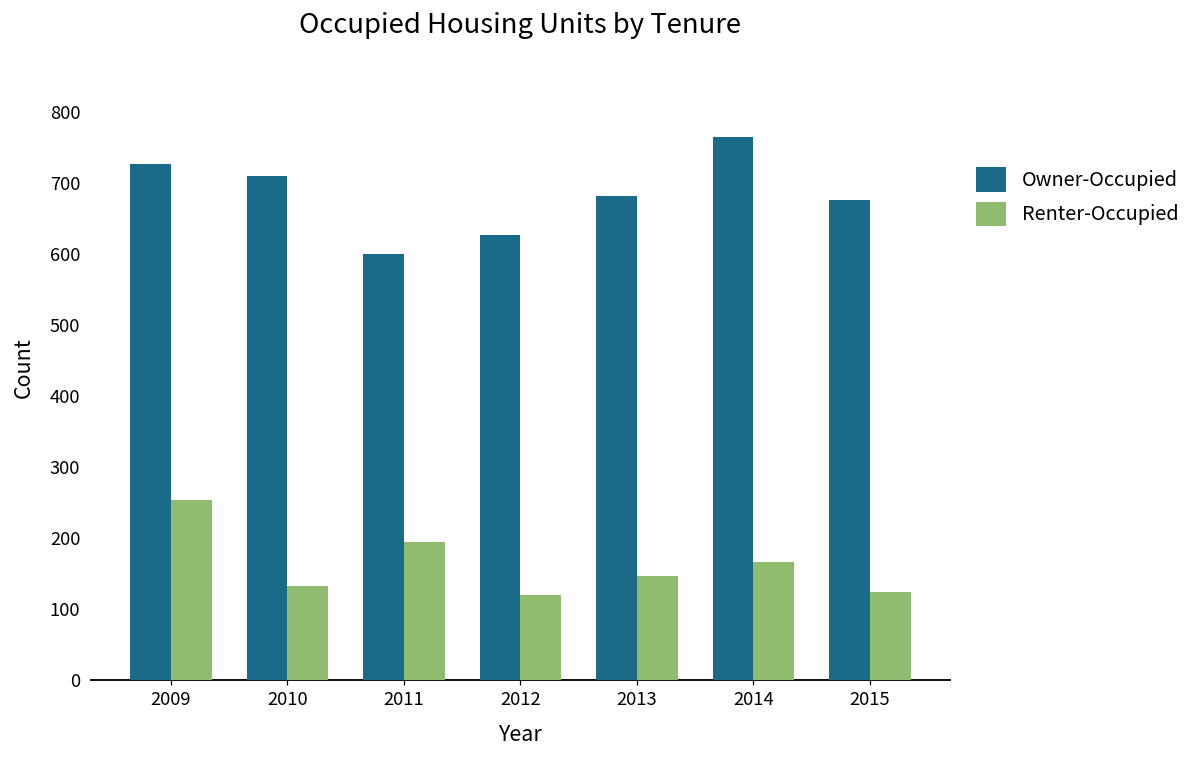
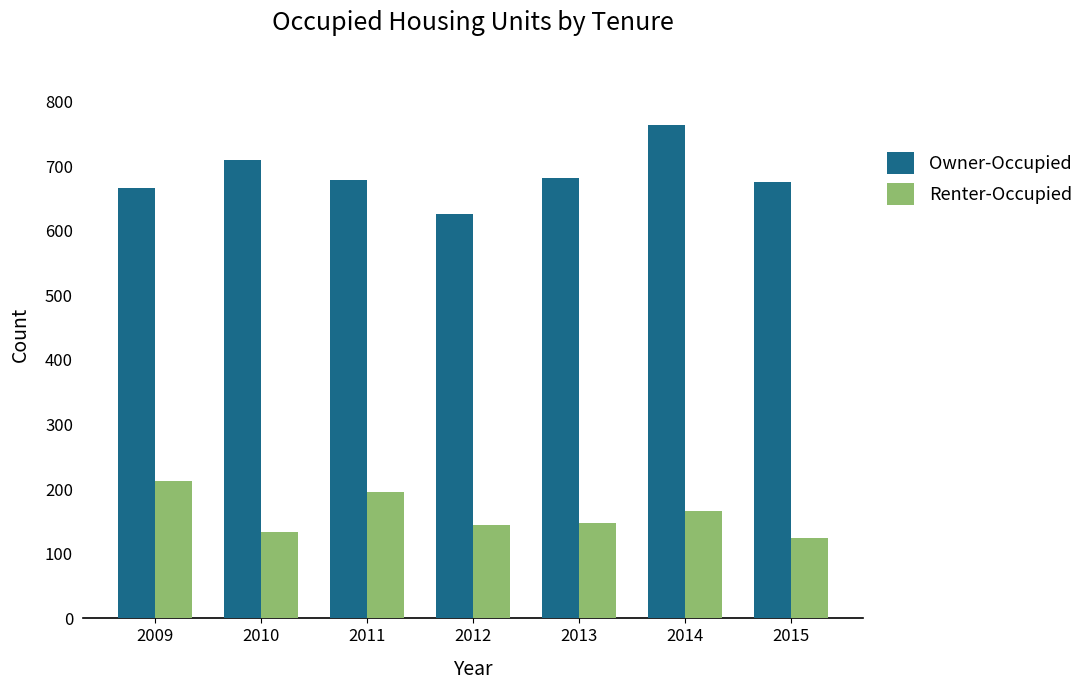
Owner-Occupied, 2009: 730 -> 670
Renter-Occupied, 2009: 250 -> 210
Owner-Occupied, 2011: 600 -> 680
Renter-Occupied, 2012: 120 -> 150
